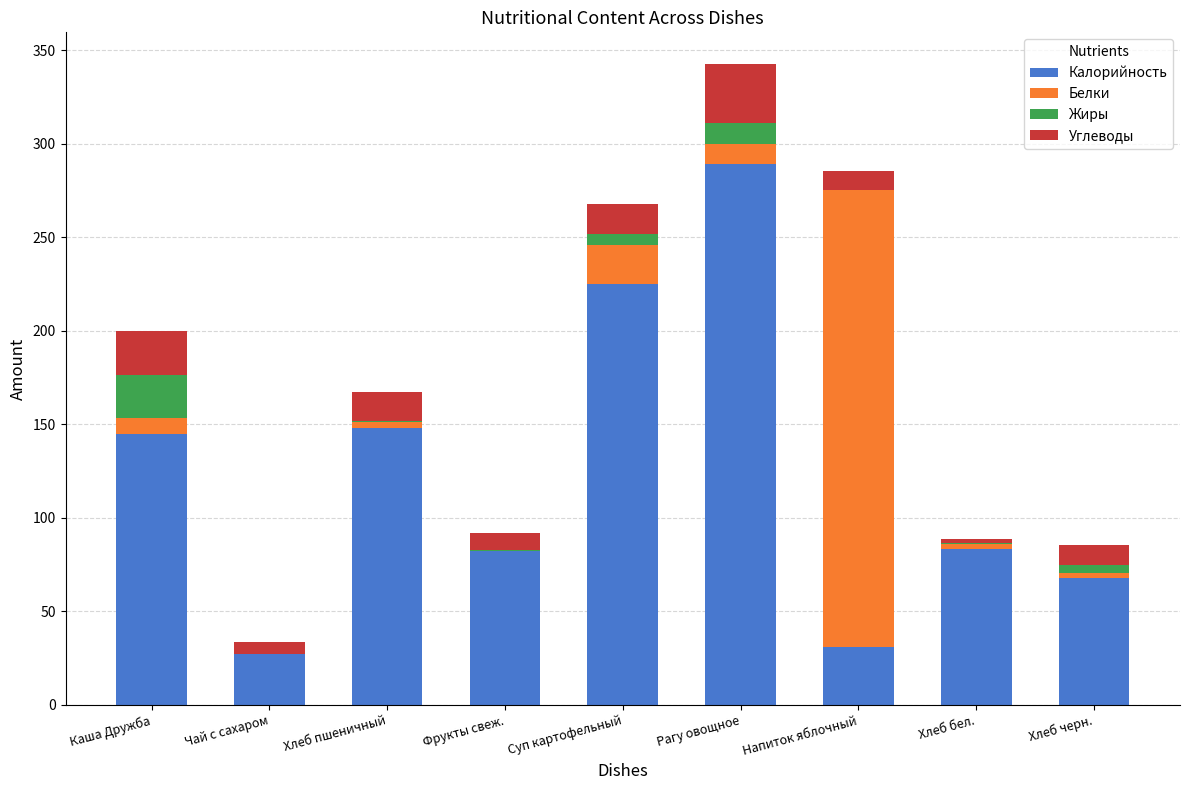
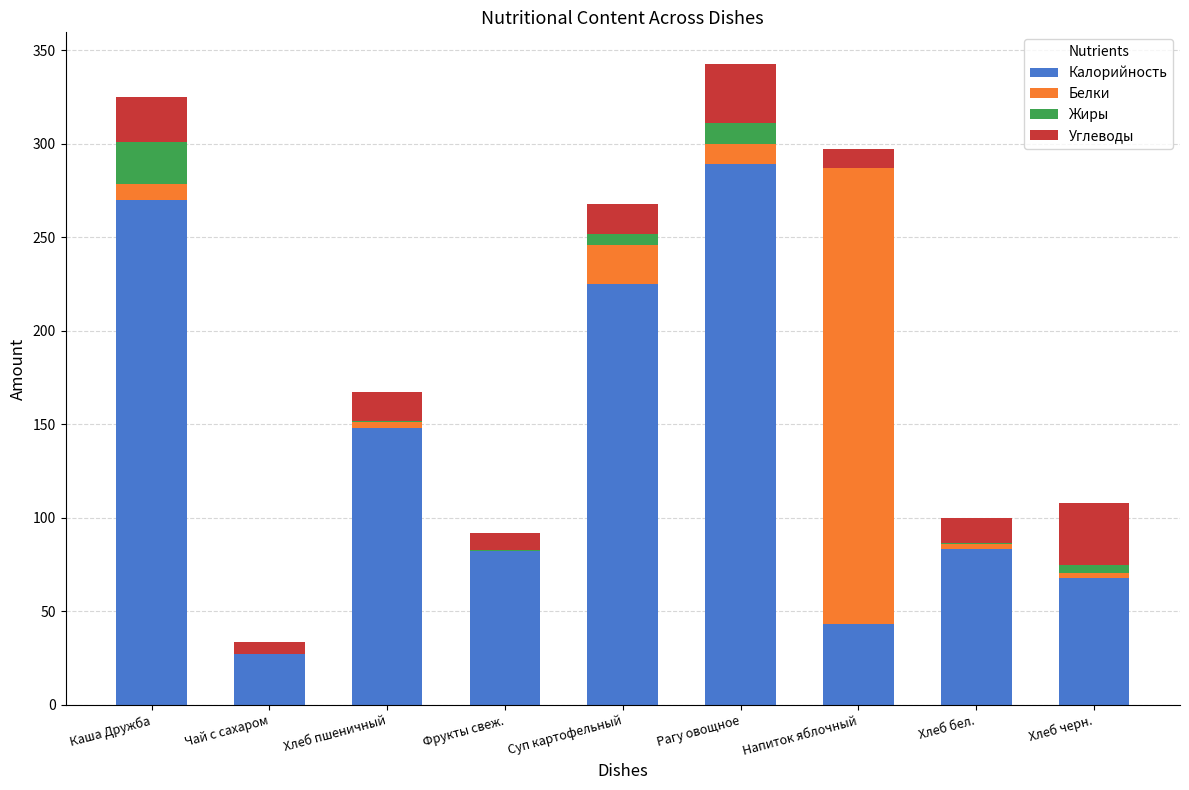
Калорийность, Каша Дружба: 145 -> 270
Калорийность, Напиток яблочный: 31 -> 43
Углеводы, Хлеб бел.: 3 -> 13
Углеводы, Хлеб черн.: 11 -> 33
